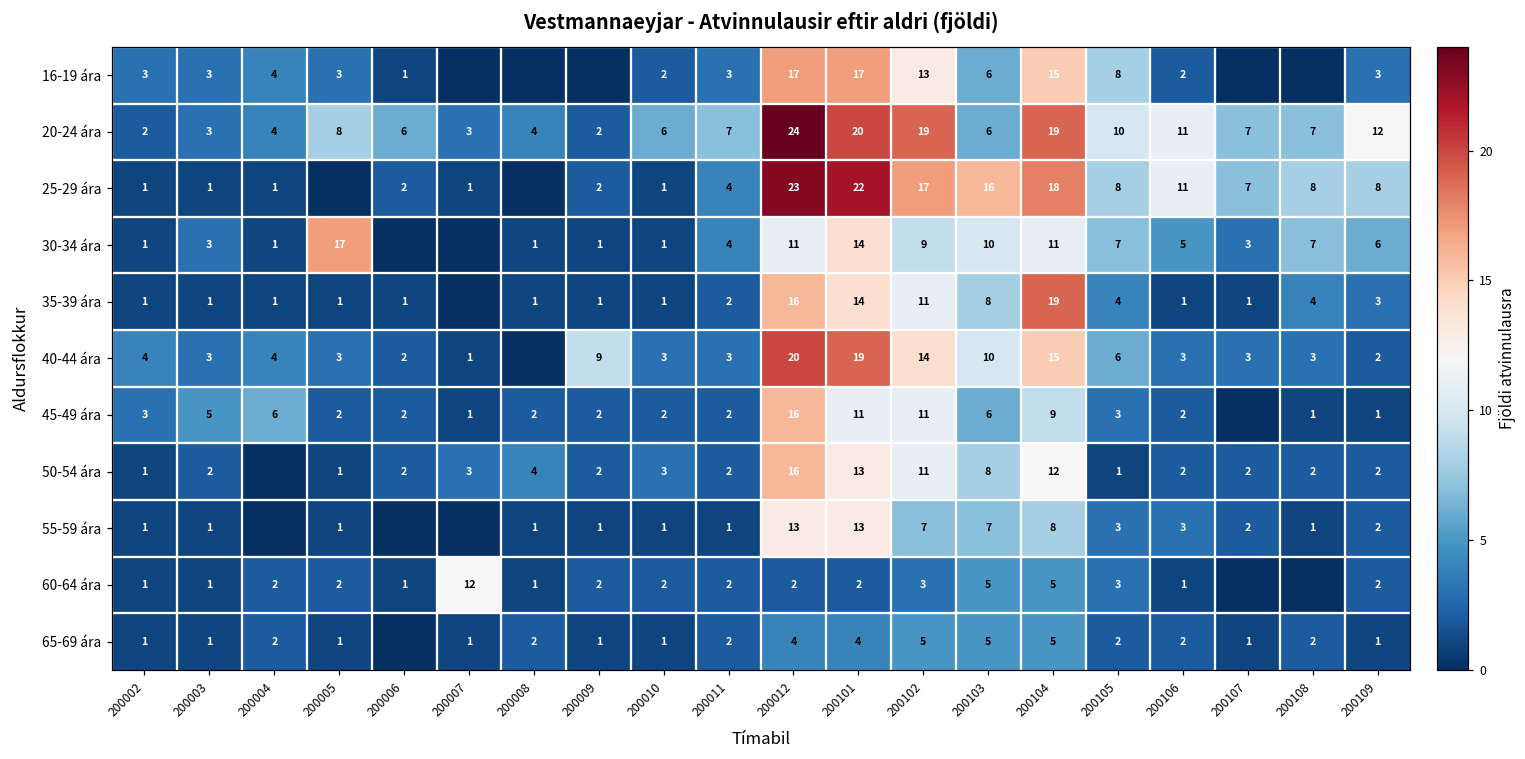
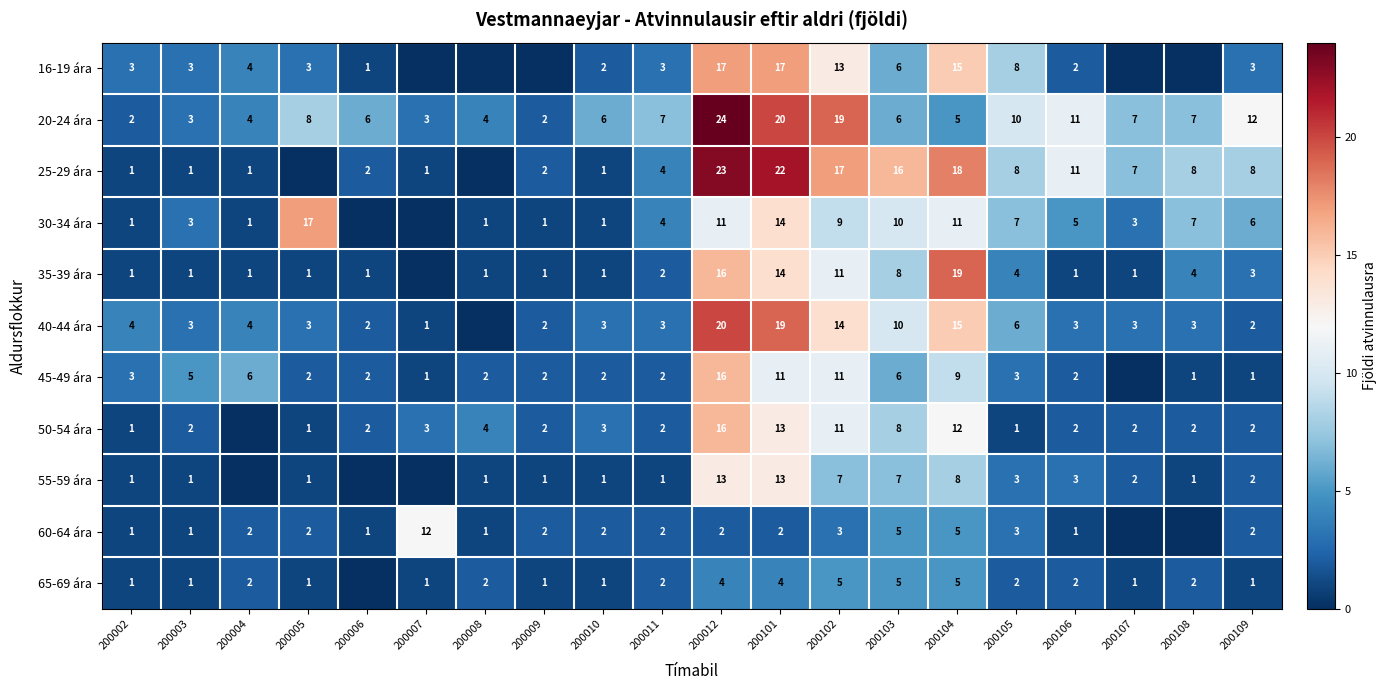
20-24 ára, 200104: 19 -> 5
40-44 ára, 200009: 9 -> 2
